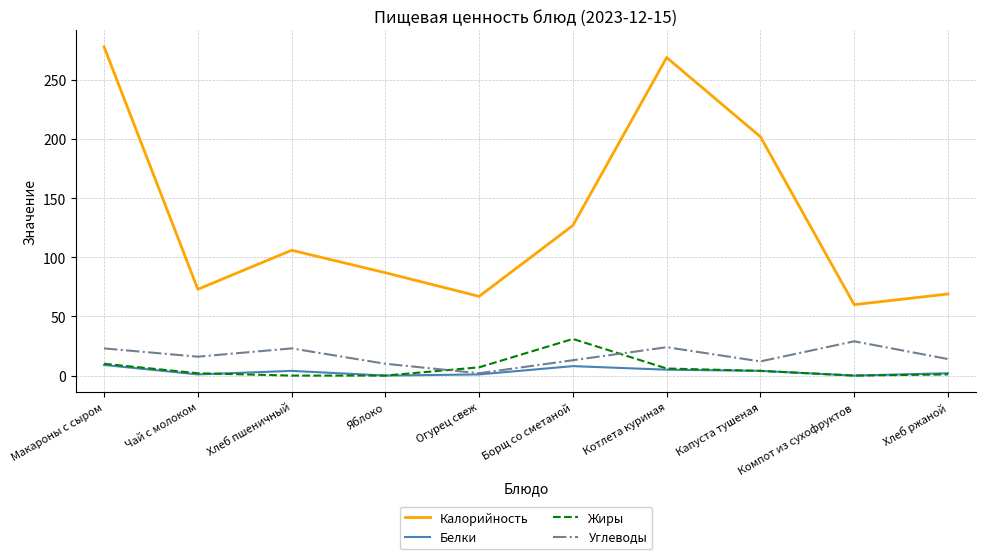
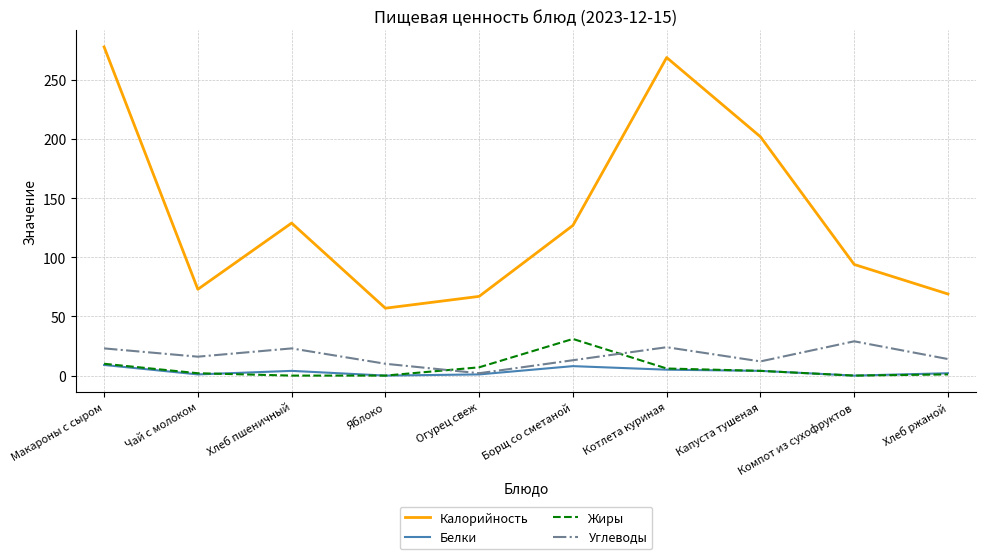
Калорийность, Хлеб пшеничный: 106 -> 129
Калорийность, Яблоко: 87 -> 57
Калорийность, Компот из сухофруктов: 60 -> 94
